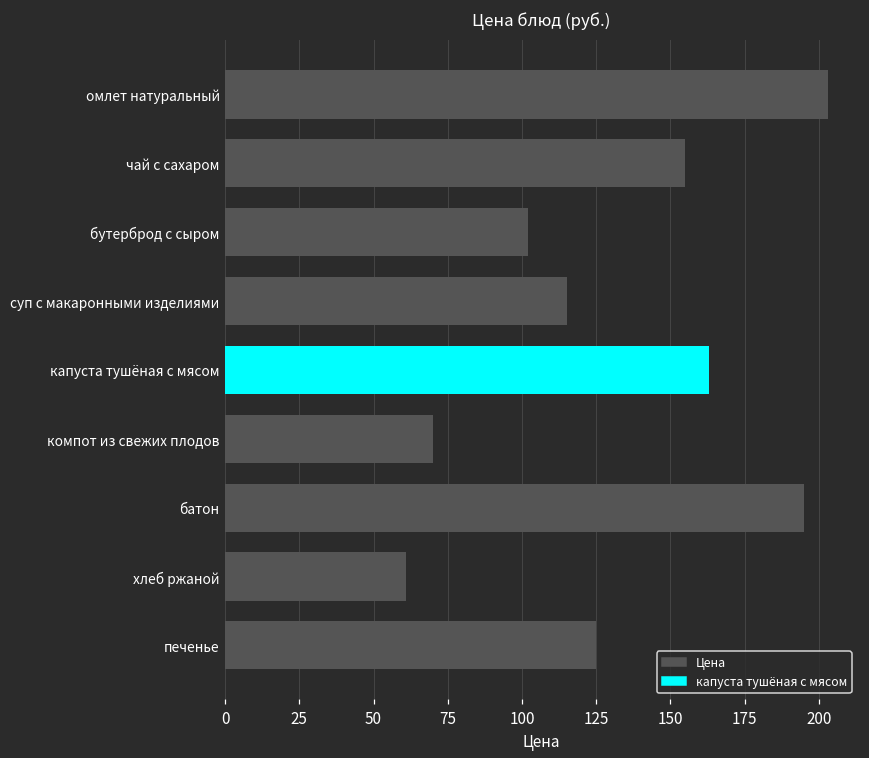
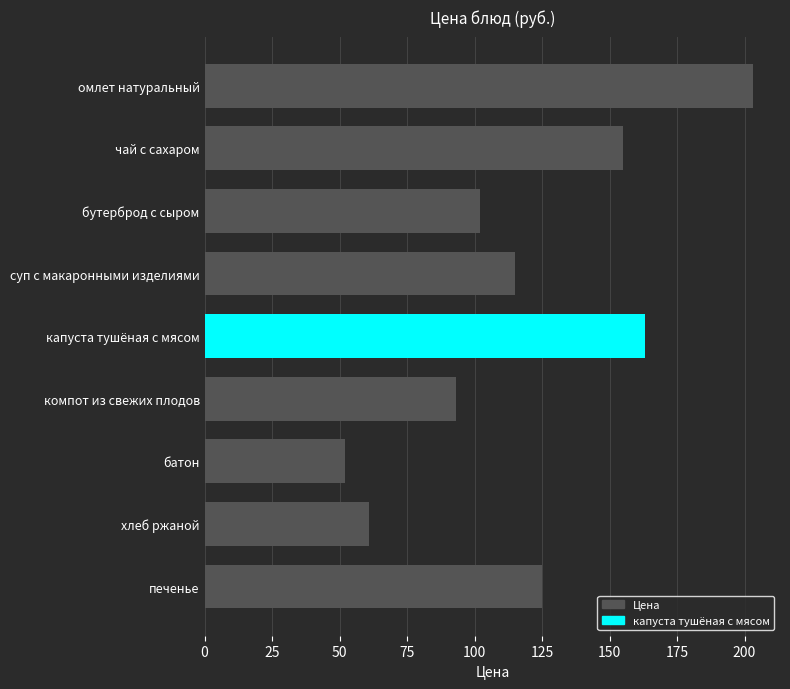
компот из свежих плодов: 70 -> 93
батон: 195 -> 52
